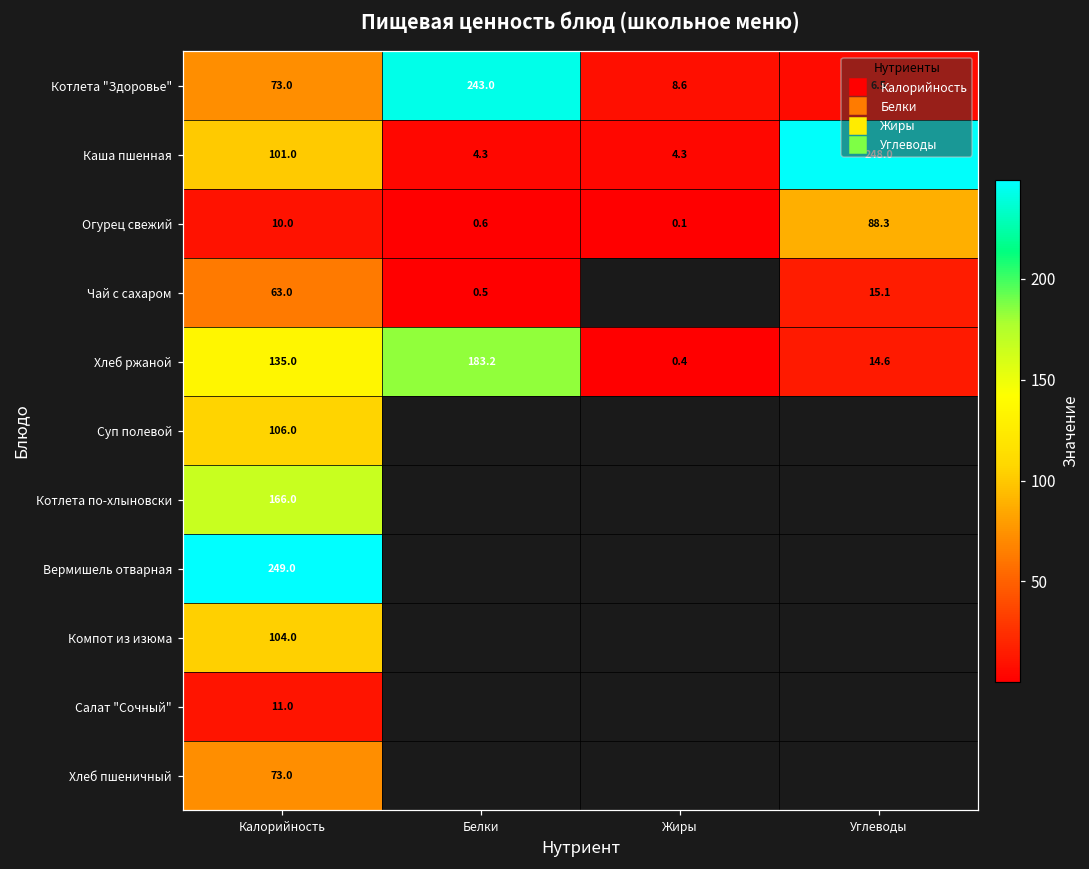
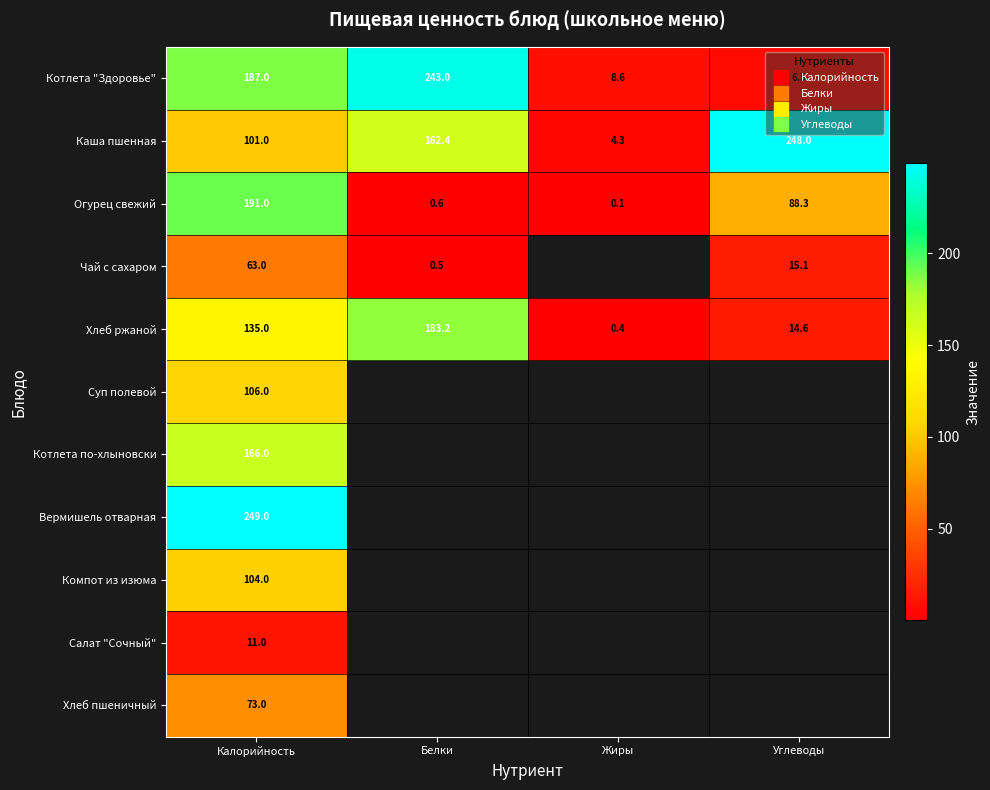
Котлета "Здоровье", Калорийность: 73.0 -> 187.0
Каша пшенная, Белки: 4.3 -> 162.4
Огурец свежий, Калорийность: 10.0 -> 191.0
